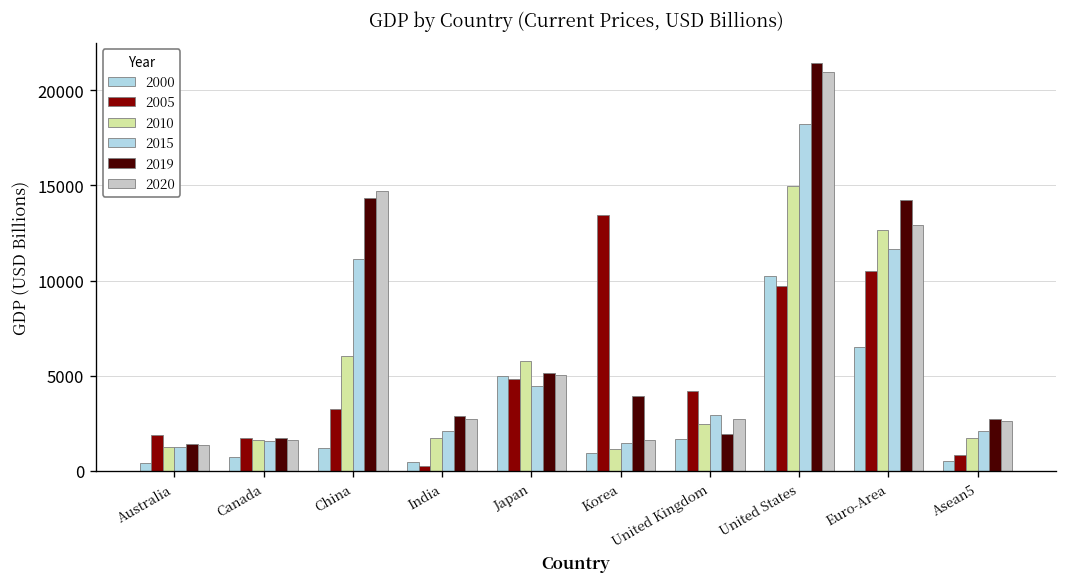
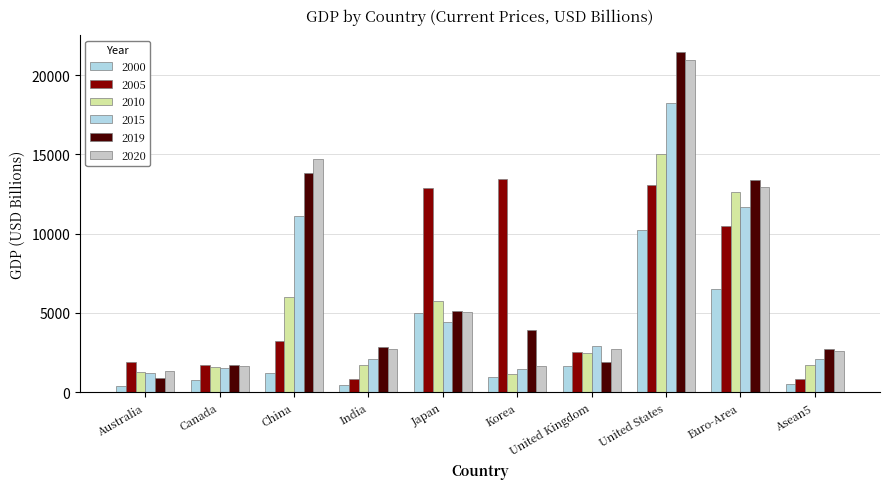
2019, Australia: 1400 -> 900
2019, China: 14300 -> 13800
2005, India: 300 -> 800
2005, Japan: 4800 -> 12900
2005, United Kingdom: 4200 -> 2500
2005, United States: 9700 -> 13000
2019, Euro-Area: 14300 -> 13400
